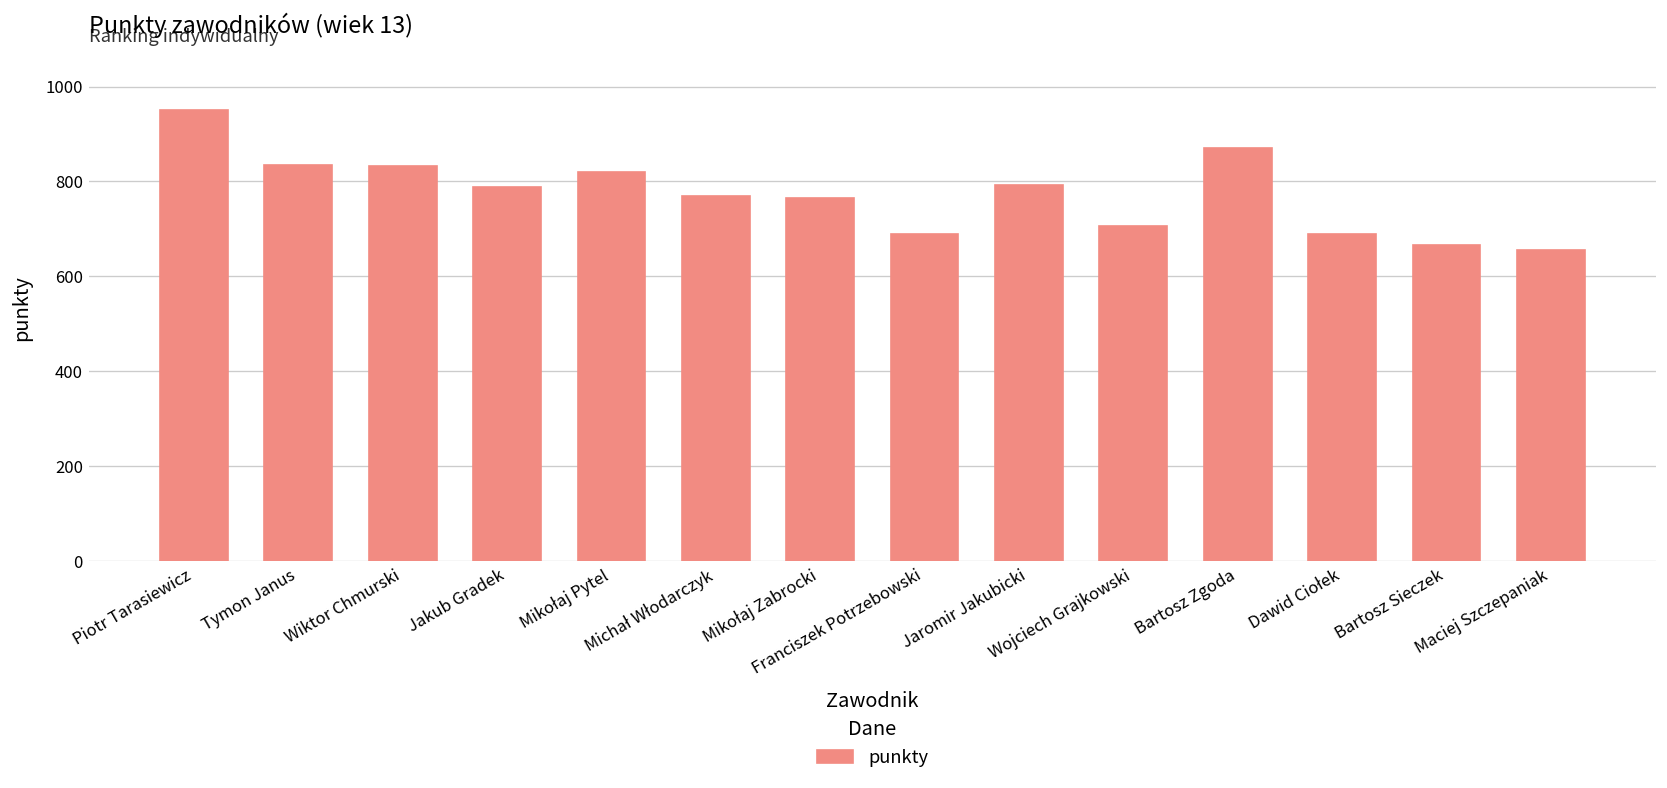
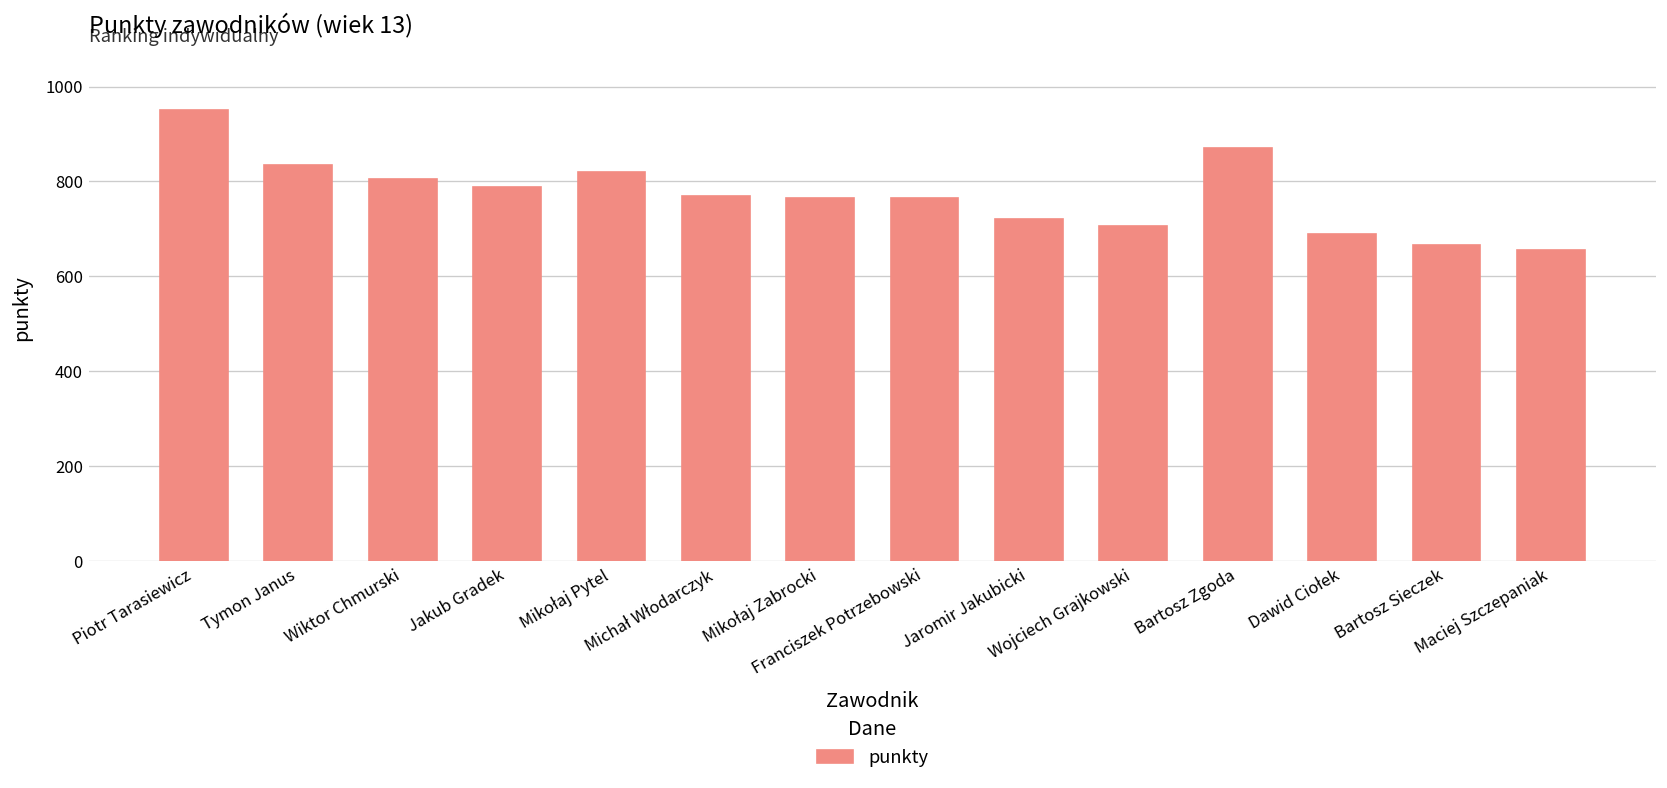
Wiktor Chmurski: 830 -> 810
Franciszek Potrzebowski: 690 -> 760
Jaromir Jakubicki: 790 -> 720
